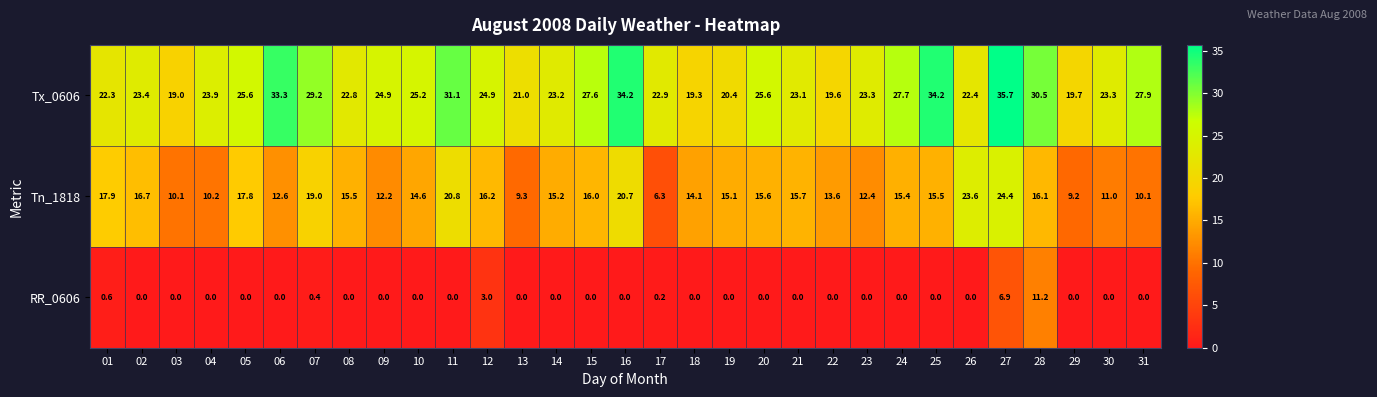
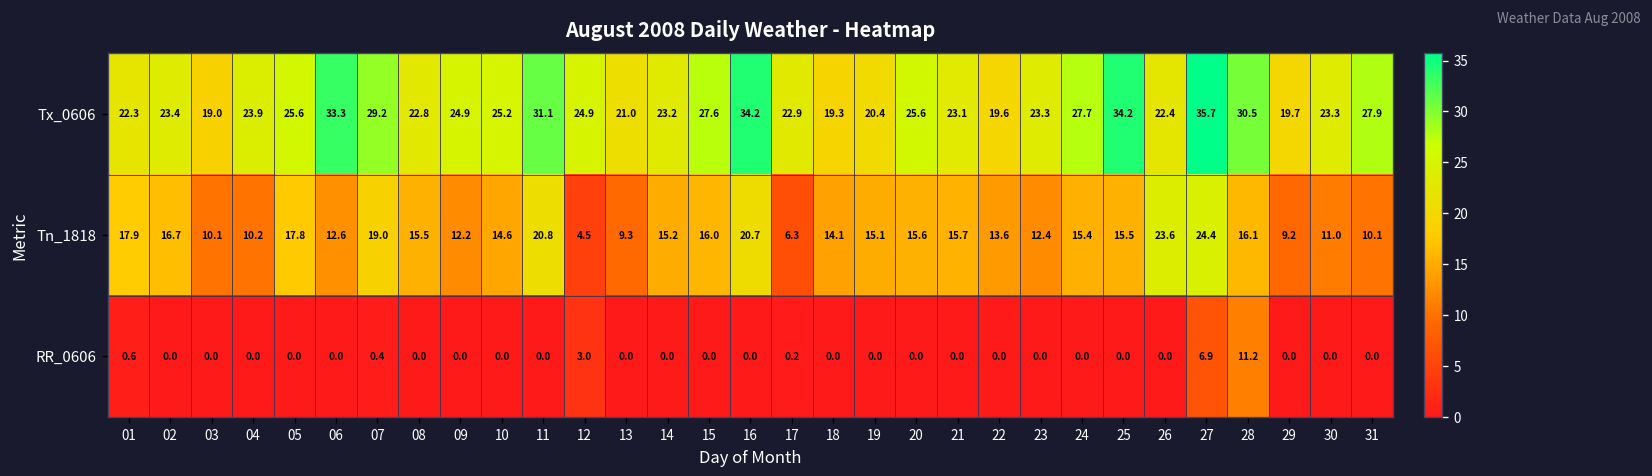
Tn_1818, 12: 16.2 -> 4.5
